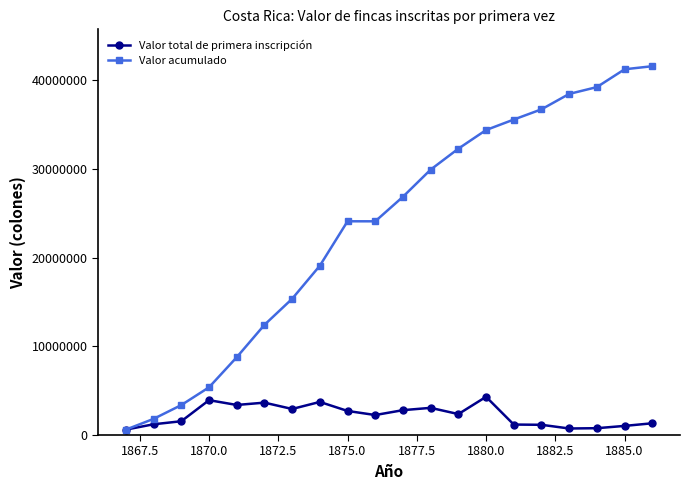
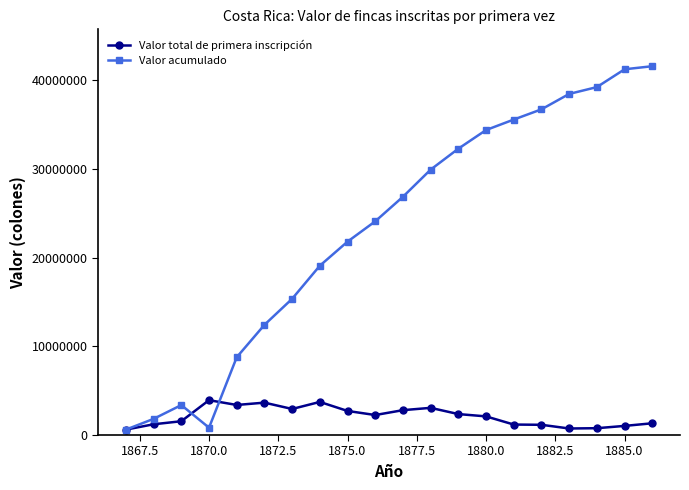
Valor acumulado, 1870.0: 5000000 -> 1000000
Valor acumulado, 1875.0: 24000000 -> 22000000
Valor total de primera inscripción, 1880.0: 4000000 -> 2000000
